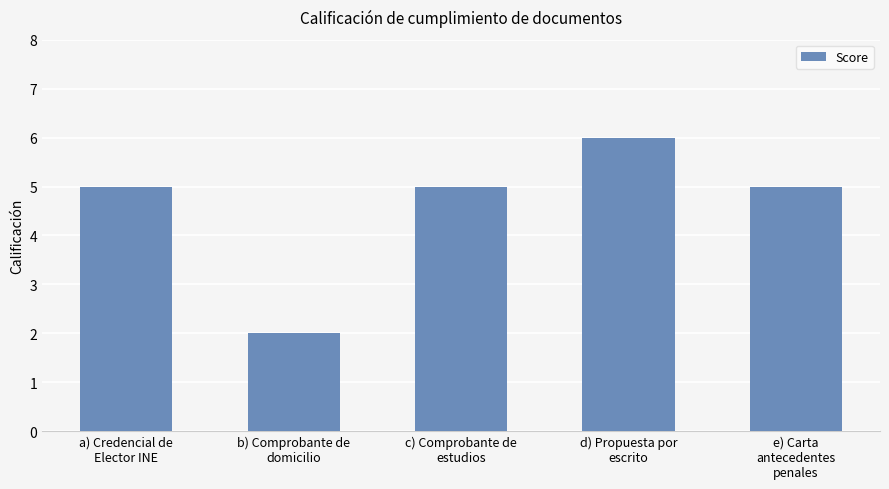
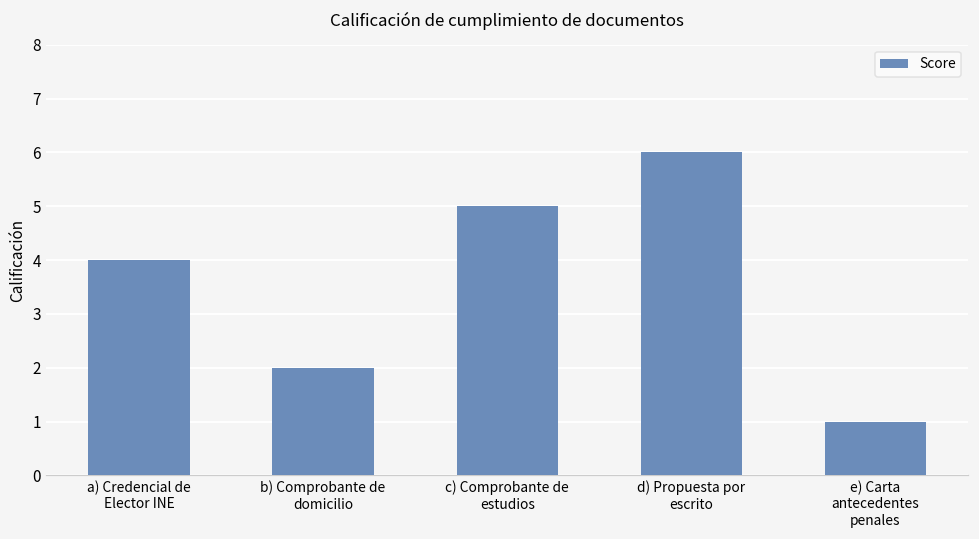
a) Credencial de Elector INE: 5 -> 4
e) Carta antecedentes penales: 5 -> 1
